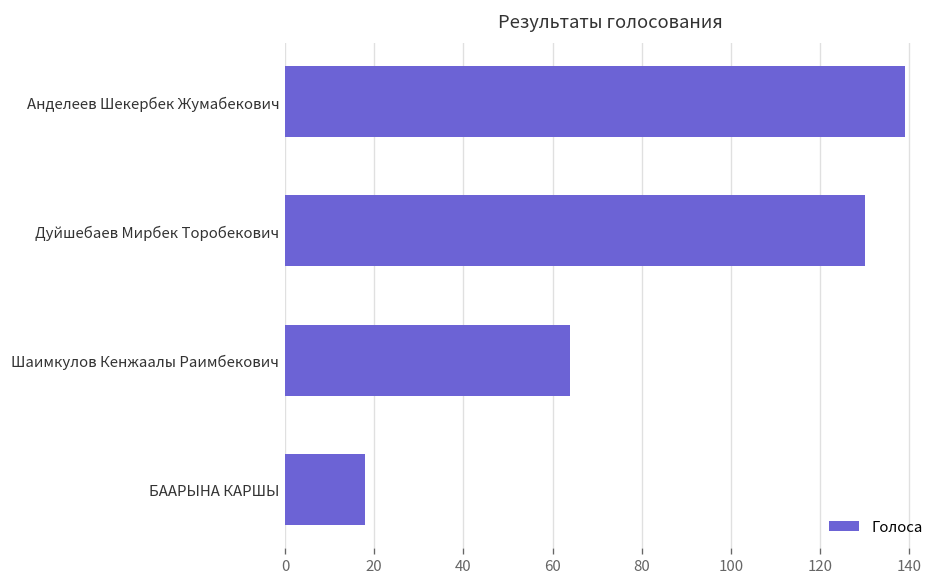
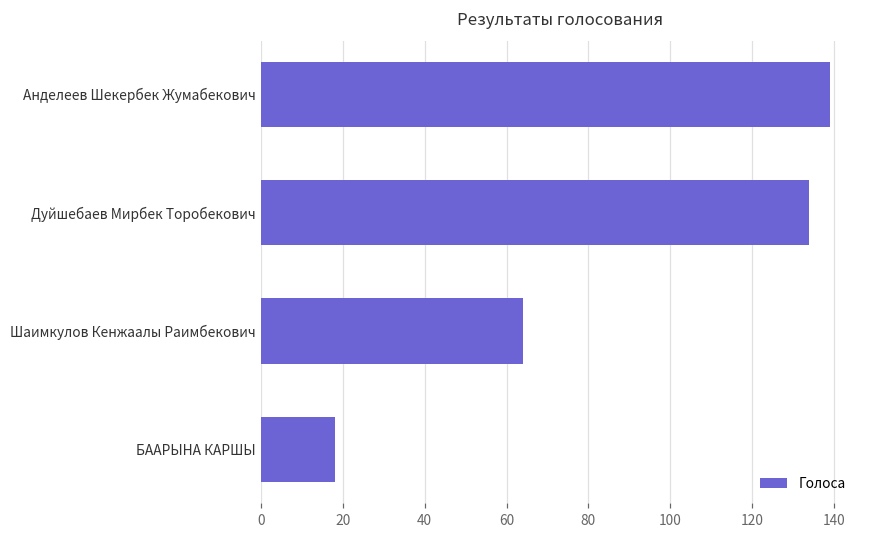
Дуйшебаев Мирбек Торобекович: 130 -> 134
